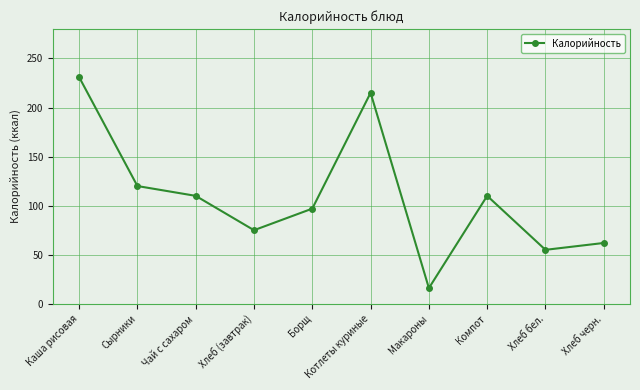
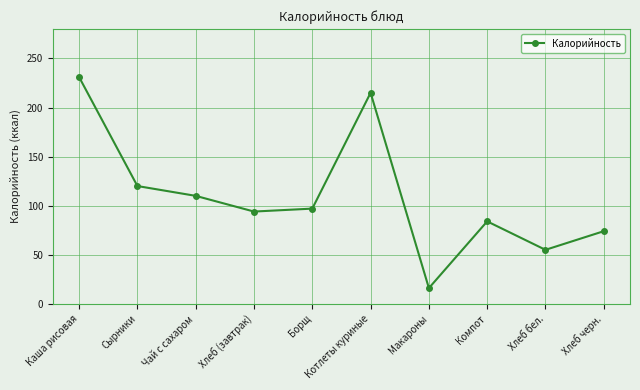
Хлеб (завтрак): 80 -> 90
Компот: 110 -> 80
Хлеб черн.: 60 -> 70
